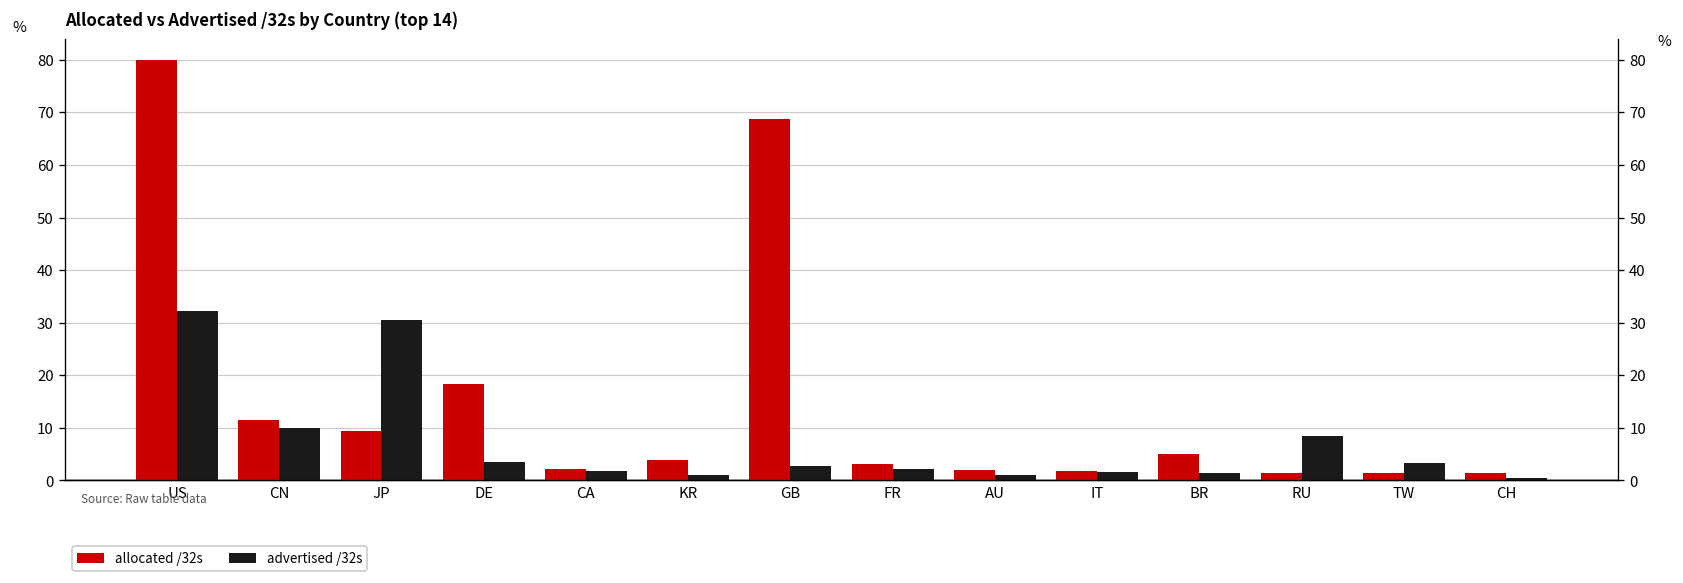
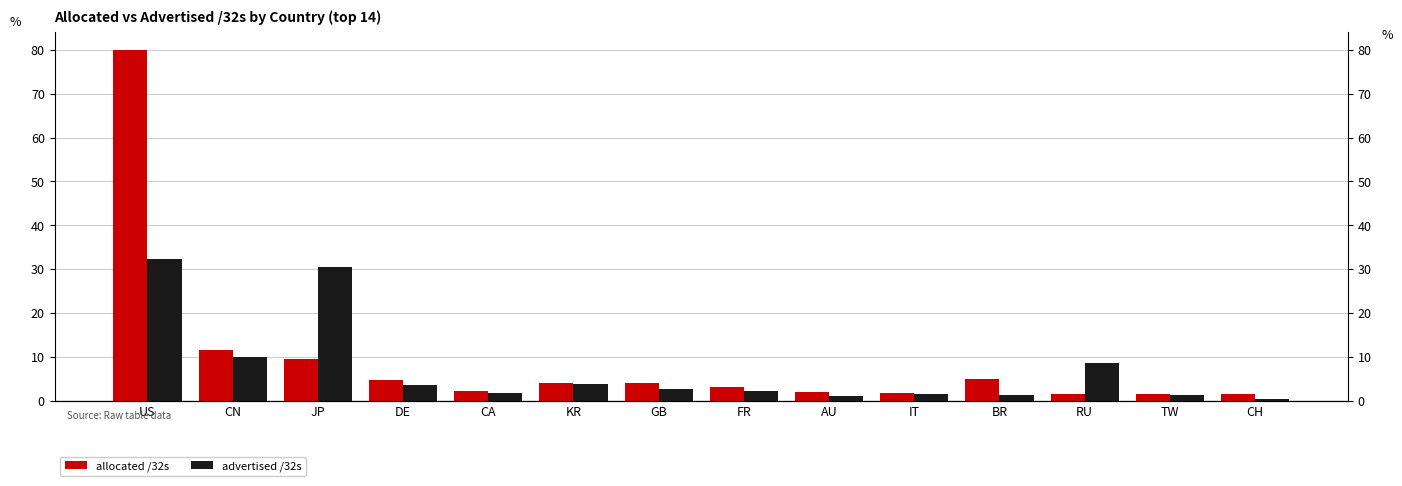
allocated /32s, DE: 18 -> 5
advertised /32s, KR: 1 -> 4
allocated /32s, GB: 69 -> 4
advertised /32s, TW: 3 -> 1
